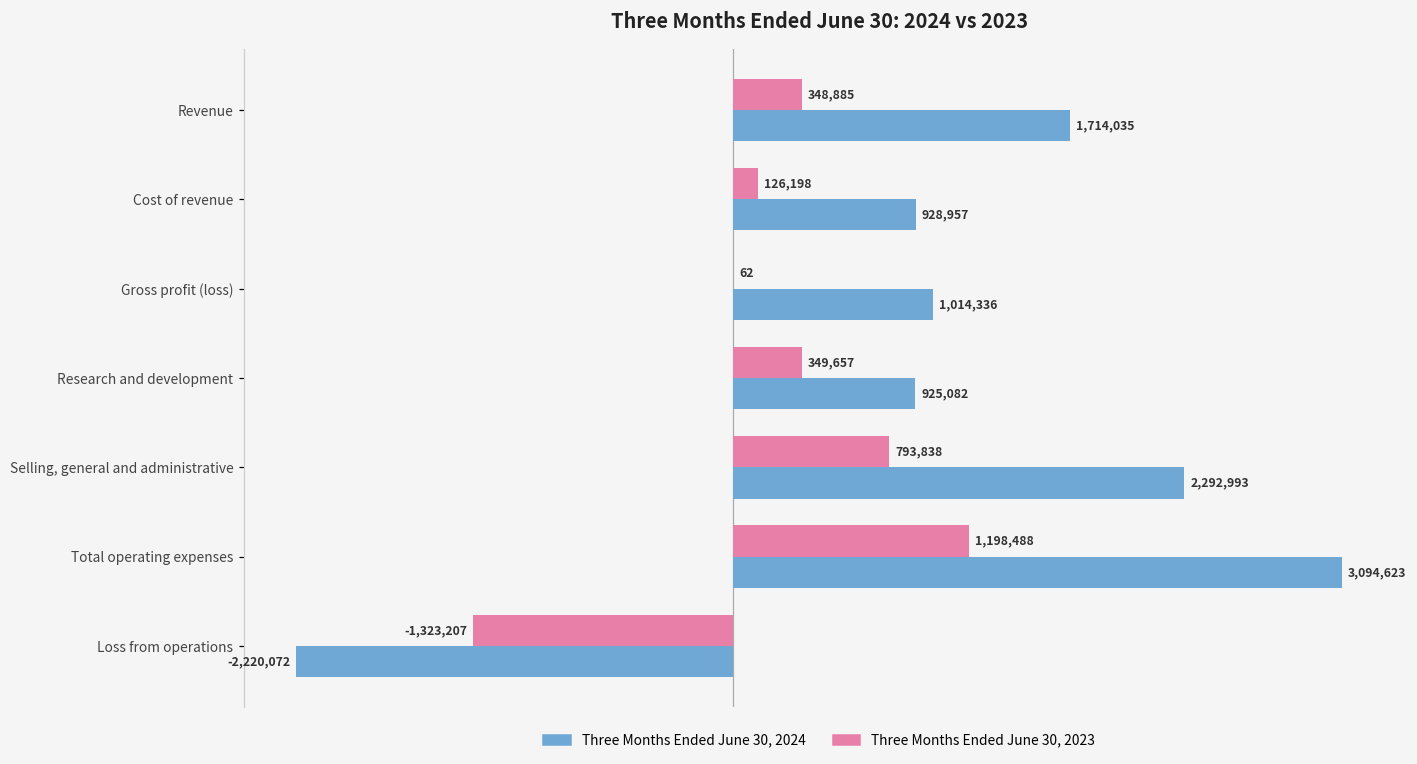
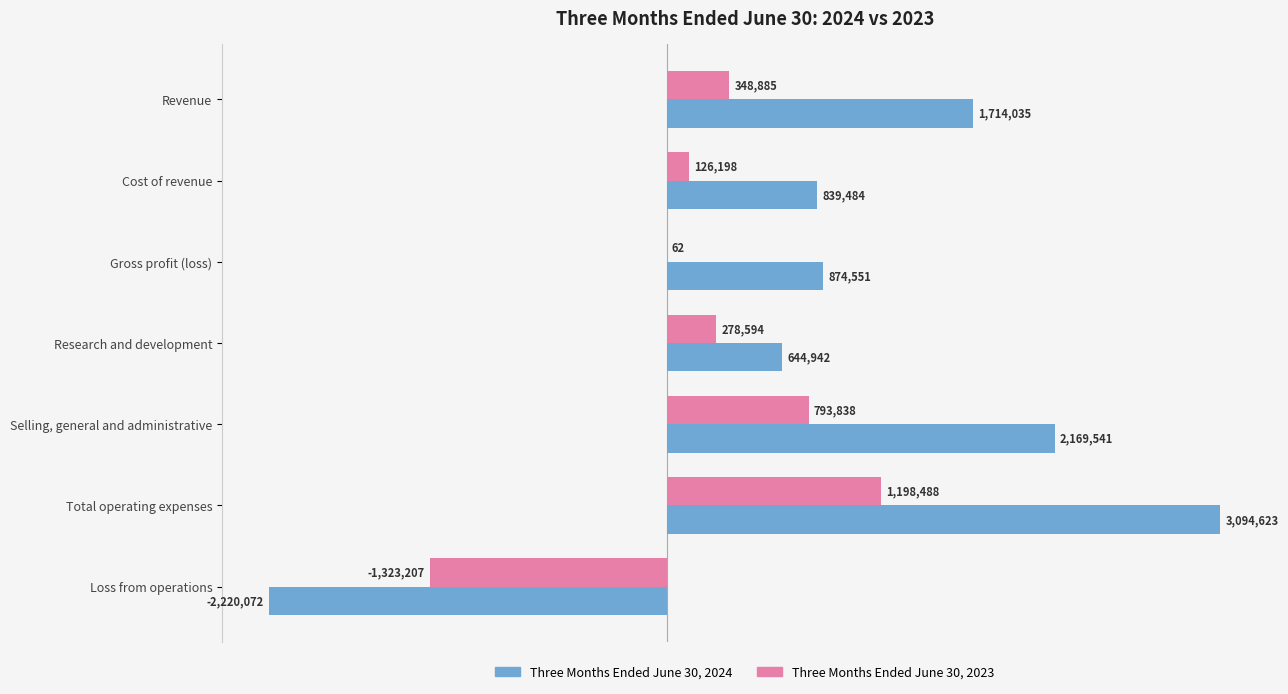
Three Months Ended June 30, 2024, Cost of revenue: 928,957 -> 839,484
Three Months Ended June 30, 2024, Gross profit (loss): 1,014,336 -> 874,551
Three Months Ended June 30, 2023, Research and development: 349,657 -> 278,594
Three Months Ended June 30, 2024, Research and development: 925,082 -> 644,942
Three Months Ended June 30, 2024, Selling, general and administrative: 2,292,993 -> 2,169,541
